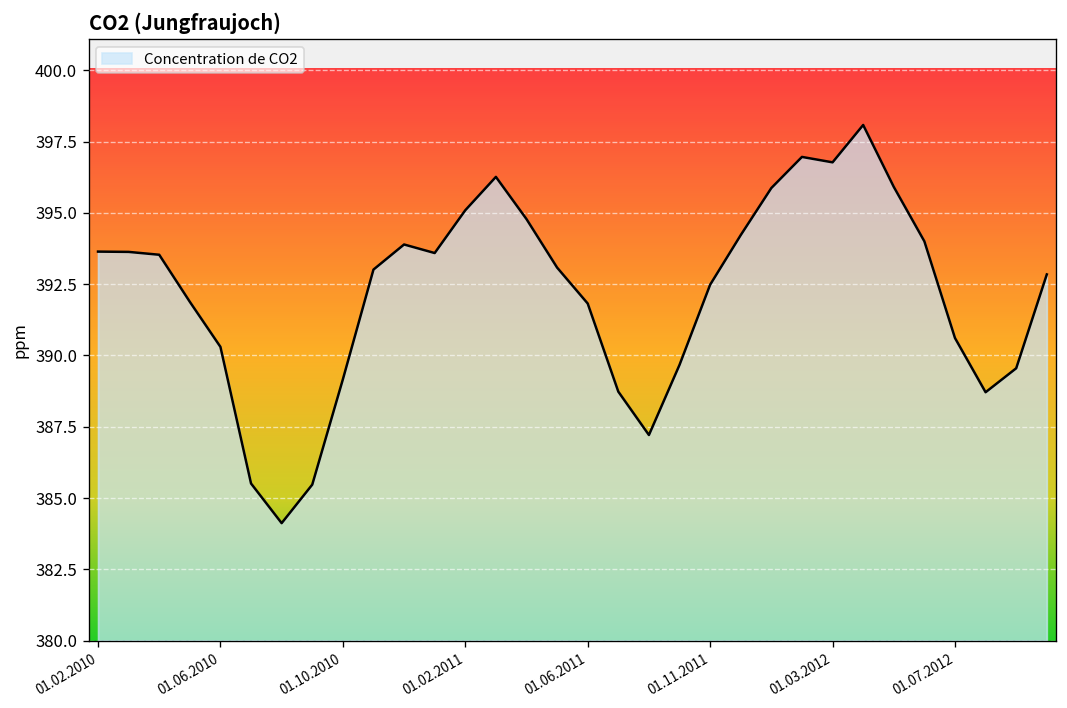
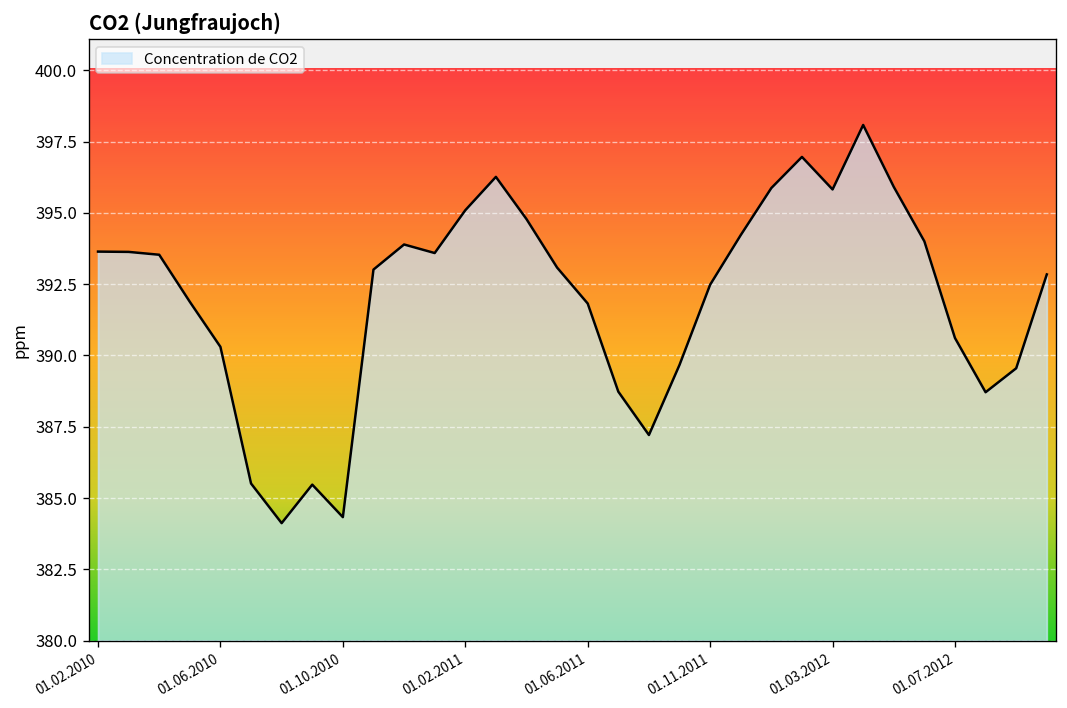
01.10.2010: 389.2 -> 384.3
01.03.2012: 396.8 -> 395.8
